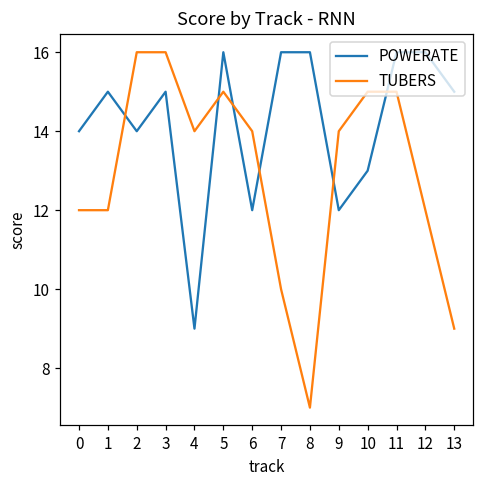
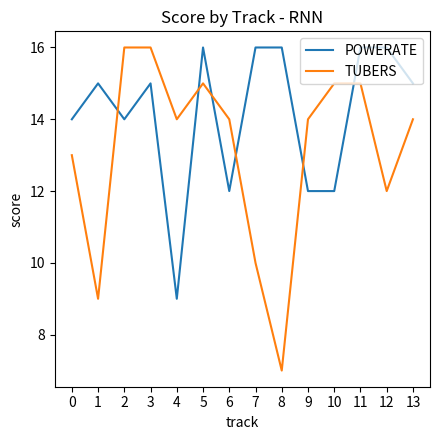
TUBERS, 0: 12 -> 13
TUBERS, 1: 12 -> 9
POWERATE, 10: 13 -> 12
TUBERS, 13: 9 -> 14
